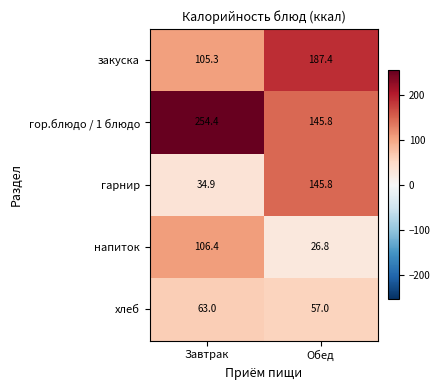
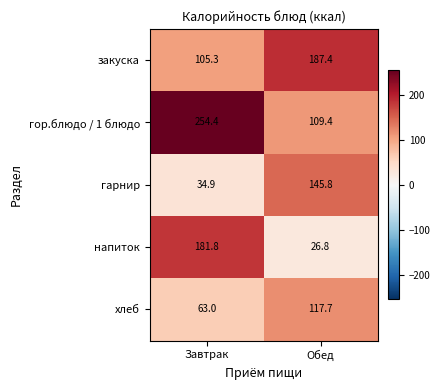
гор.блюдо / 1 блюдо, Обед: 145.8 -> 109.4
напиток, Завтрак: 106.4 -> 181.8
хлеб, Обед: 57.0 -> 117.7
